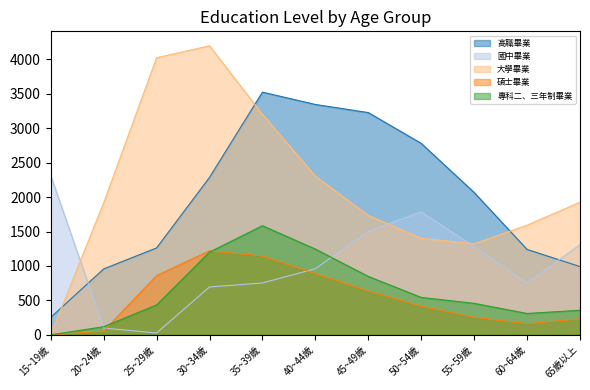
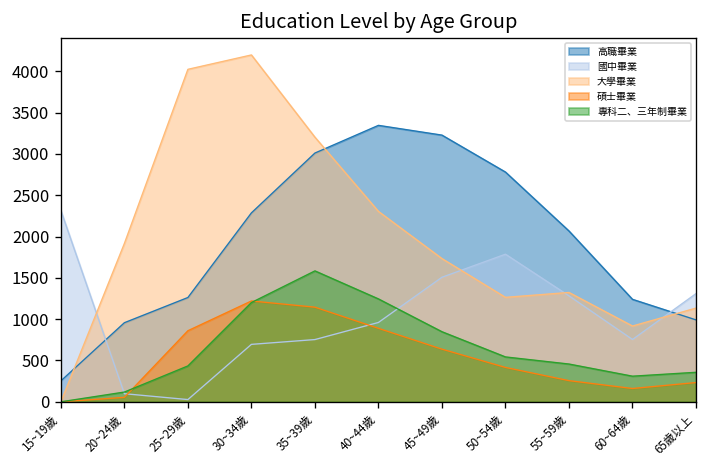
高職畢業, 35~39歲: 3500 -> 3000
大學畢業, 50~54歲: 1400 -> 1300
大學畢業, 60~64歲: 1600 -> 900
大學畢業, 65歲以上: 1900 -> 1100
